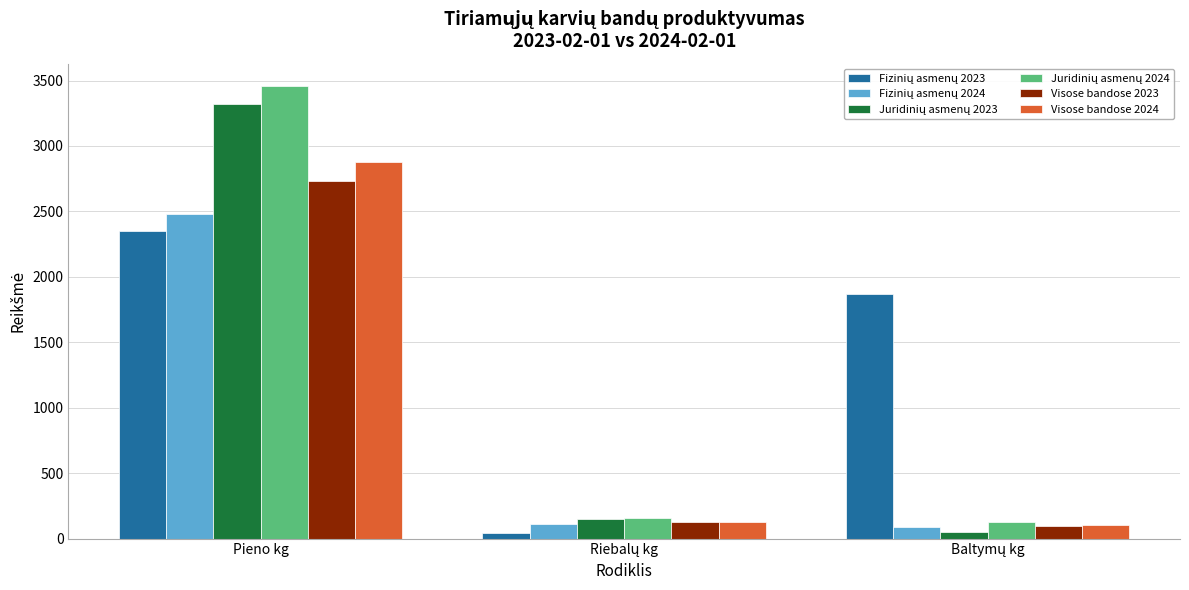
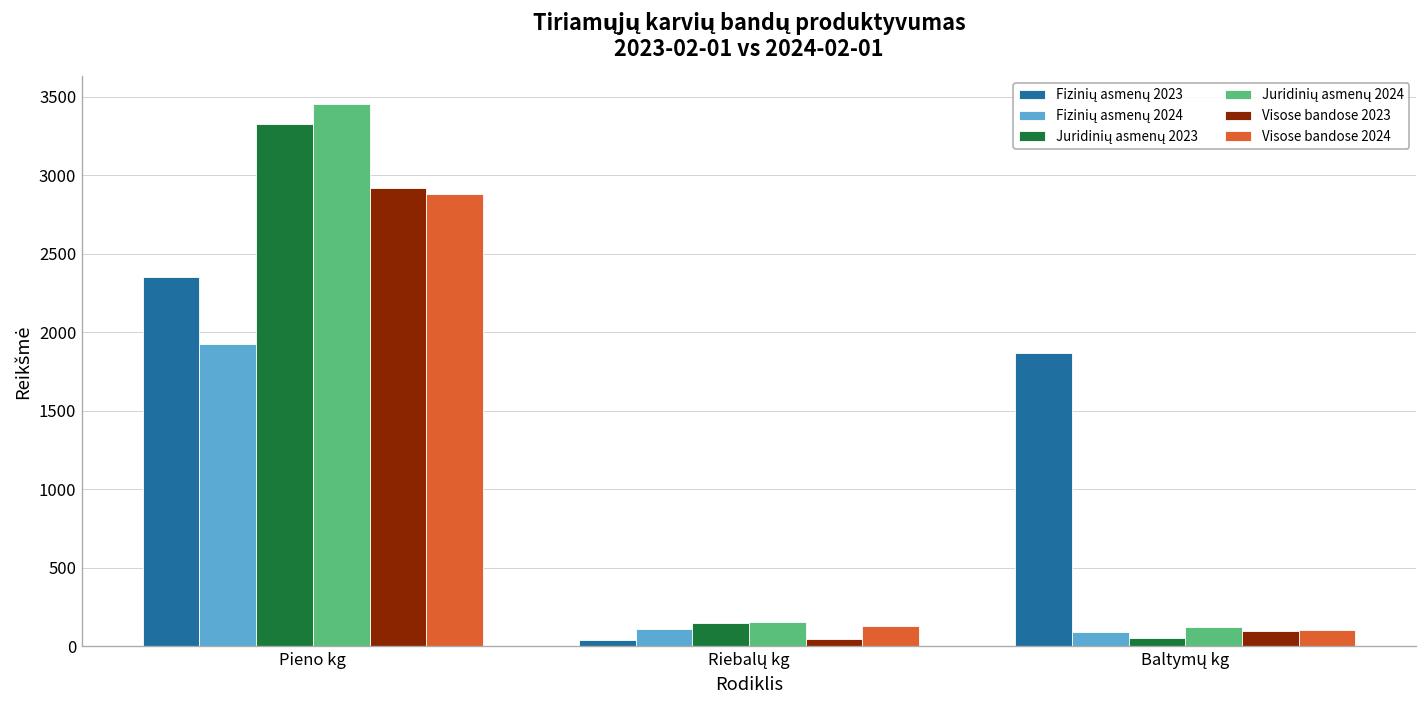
Fizinių asmenų 2024, Pieno kg: 2480 -> 1930
Visose bandose 2023, Pieno kg: 2730 -> 2920
Visose bandose 2023, Riebalų kg: 120 -> 50
